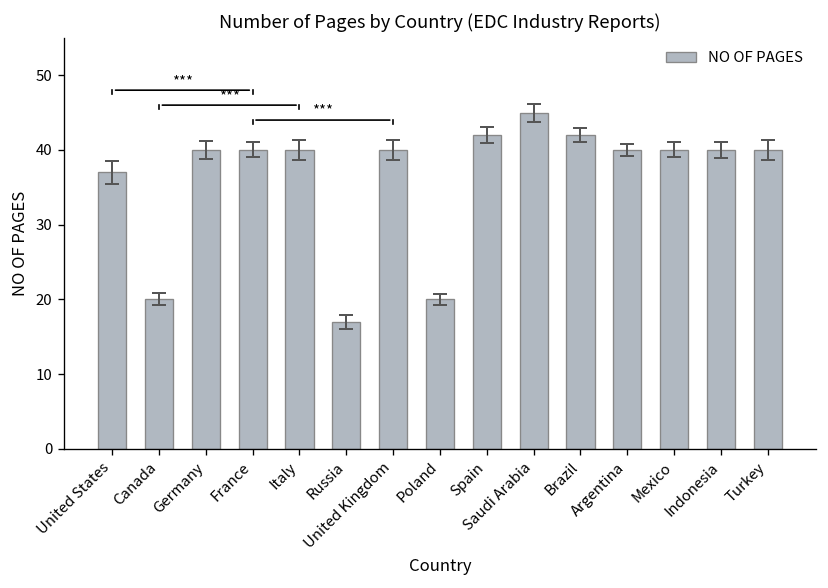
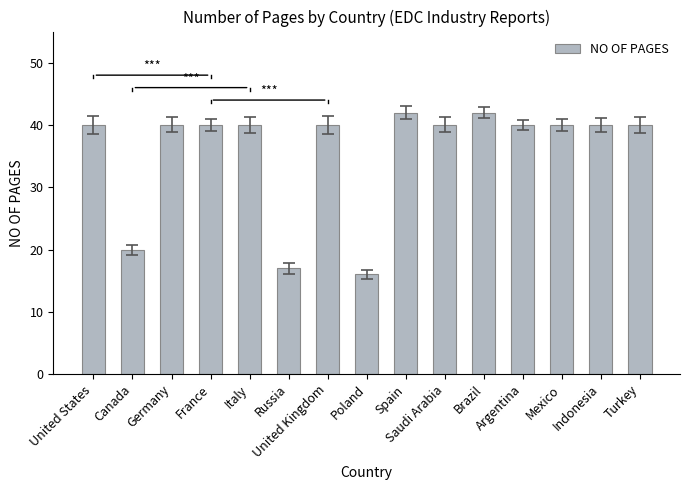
NO OF PAGES, United States: 37 -> 40
NO OF PAGES, Poland: 20 -> 16
NO OF PAGES, Saudi Arabia: 45 -> 40
